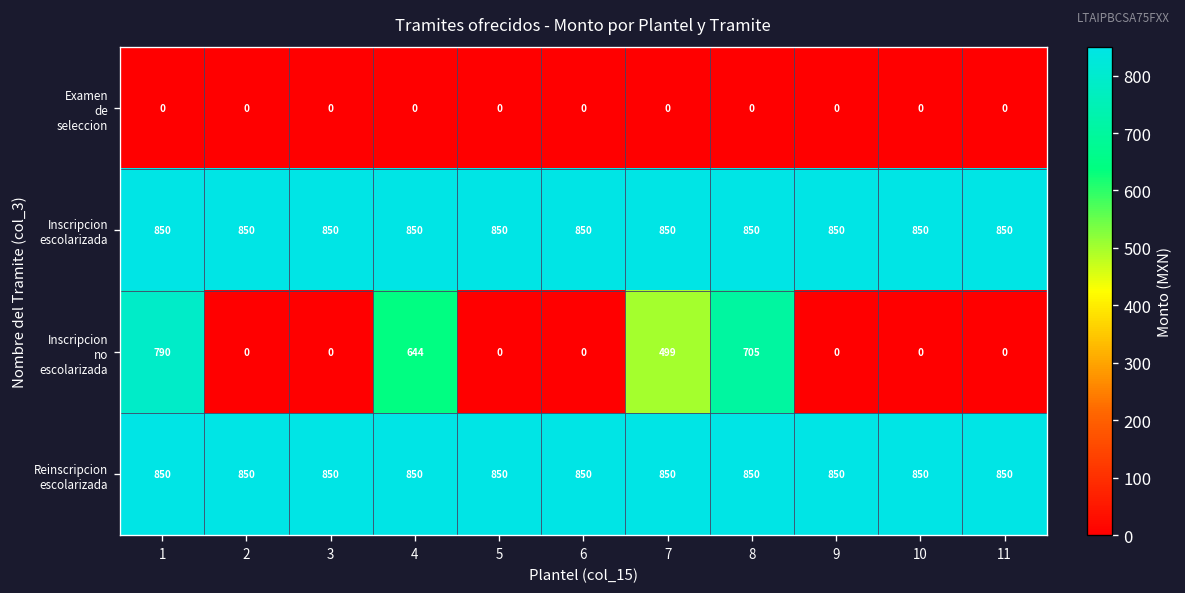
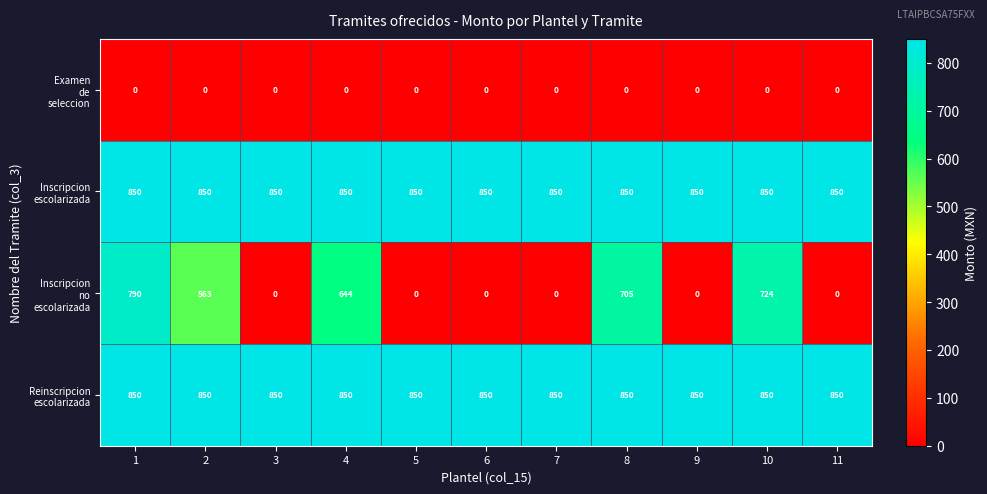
Inscripcion no escolarizada, 2: 0 -> 563
Inscripcion no escolarizada, 7: 499 -> 0
Inscripcion no escolarizada, 10: 0 -> 724
